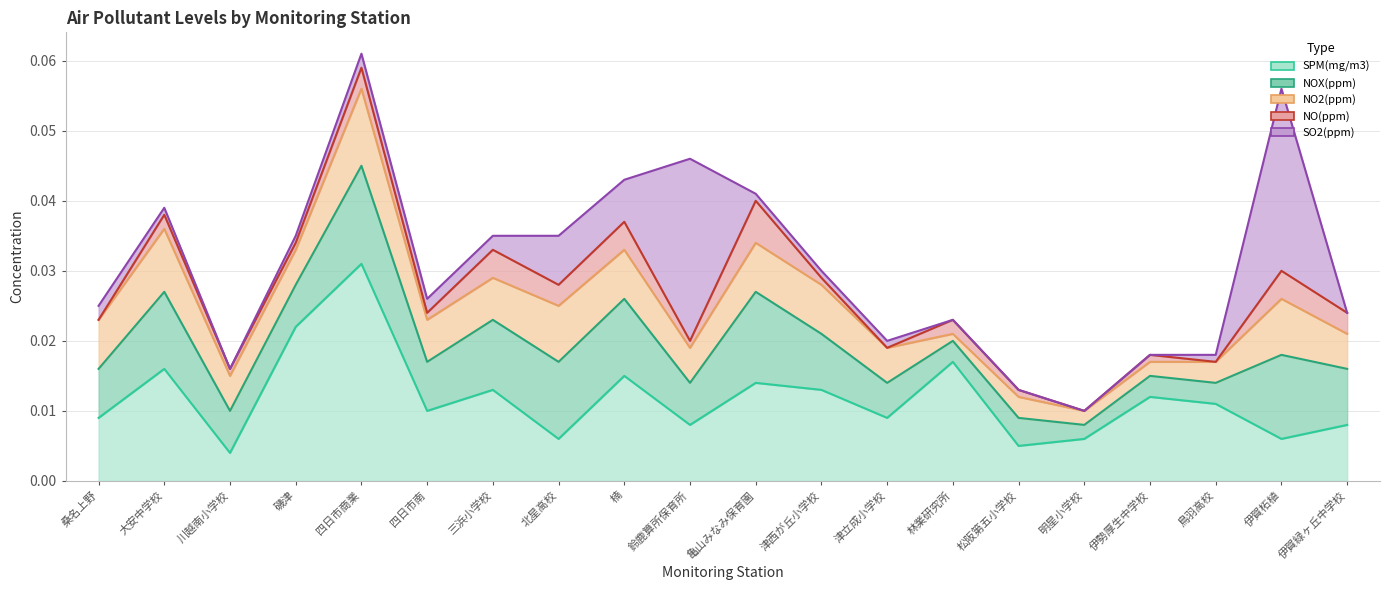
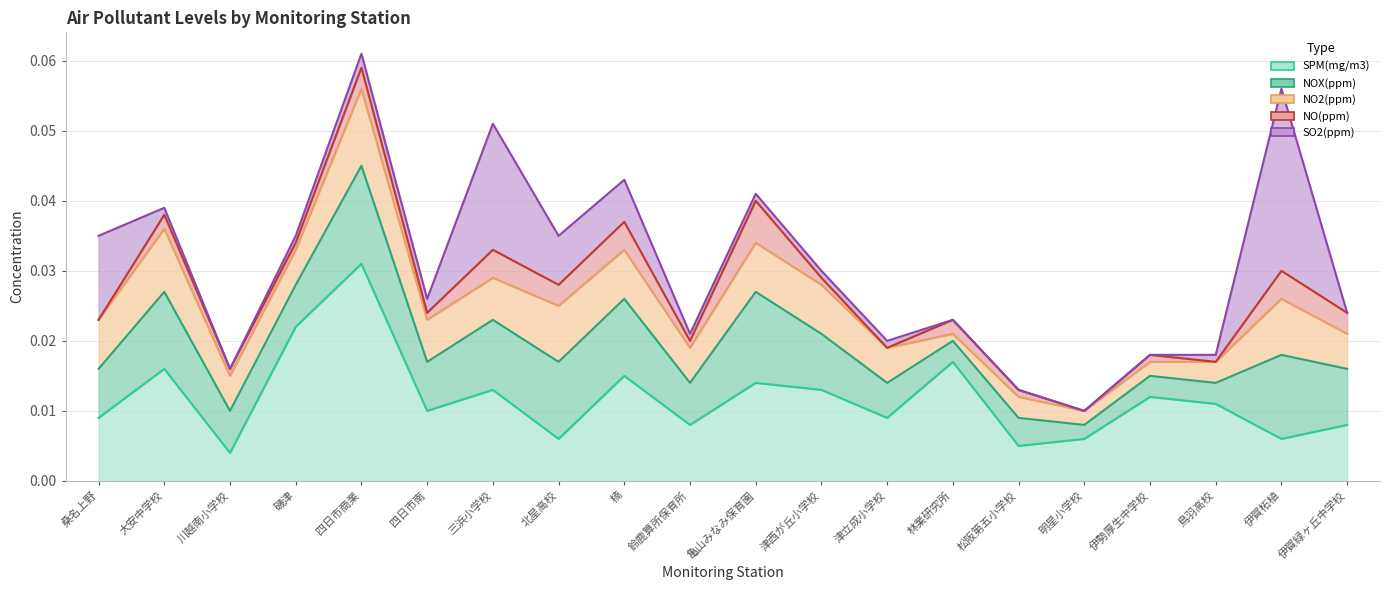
SO2(ppm), 桑名上野: 0.002 -> 0.012
SO2(ppm), 三浜小学校: 0.002 -> 0.018
SO2(ppm), 鈴鹿算所保育所: 0.026 -> 0.001
